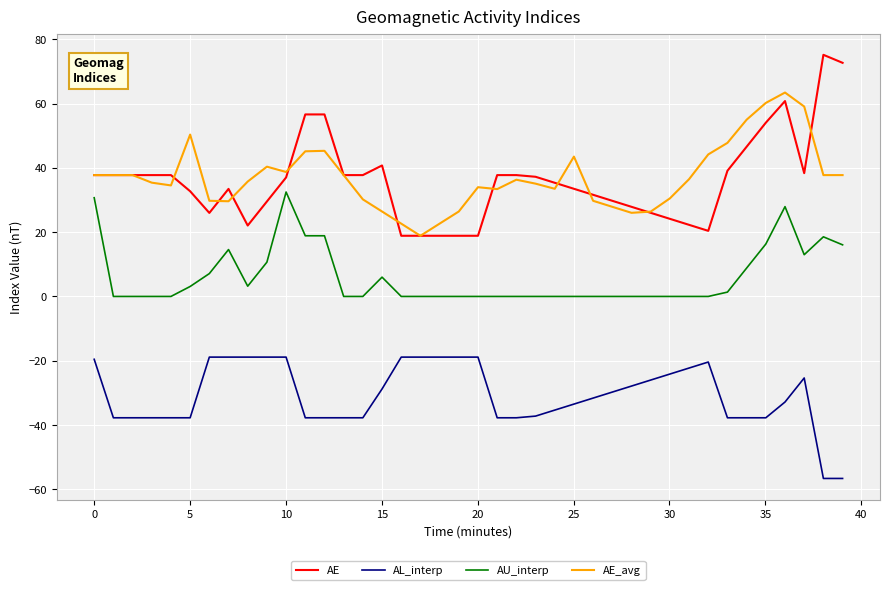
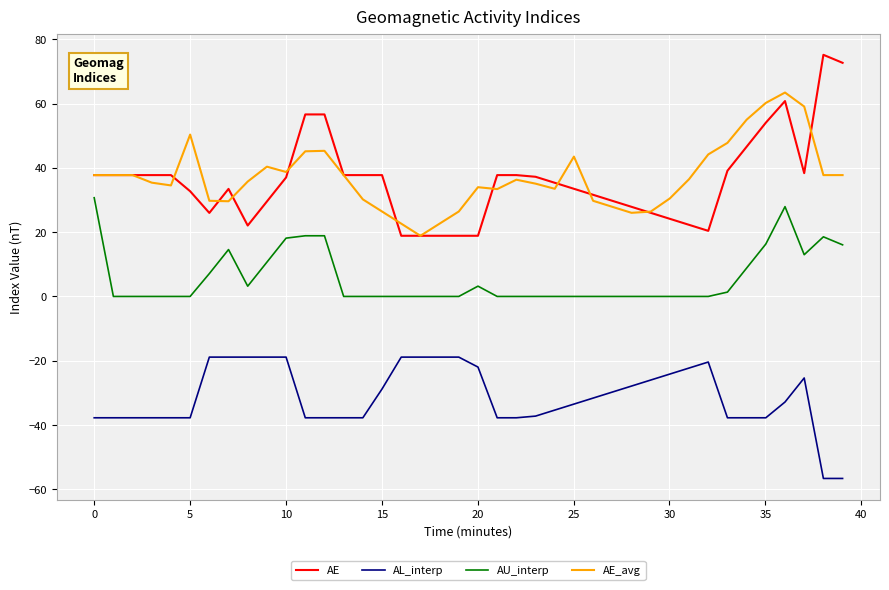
AL_interp, 0: -20 -> -38
AU_interp, 5: 3 -> 0
AU_interp, 10: 32 -> 18
AE, 15: 41 -> 38
AU_interp, 15: 6 -> 0
AL_interp, 20: -19 -> -22
AU_interp, 20: 0 -> 3
